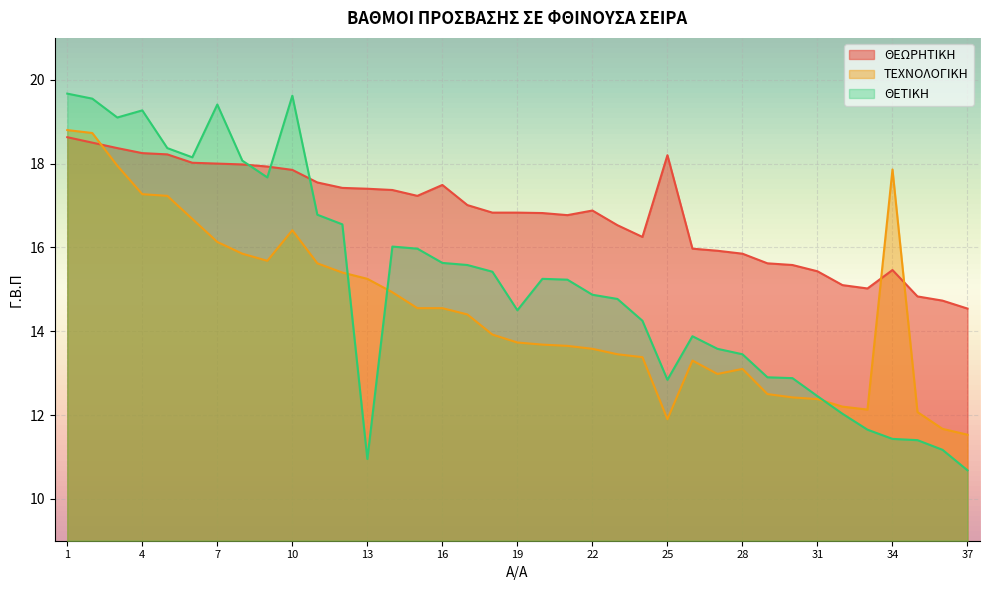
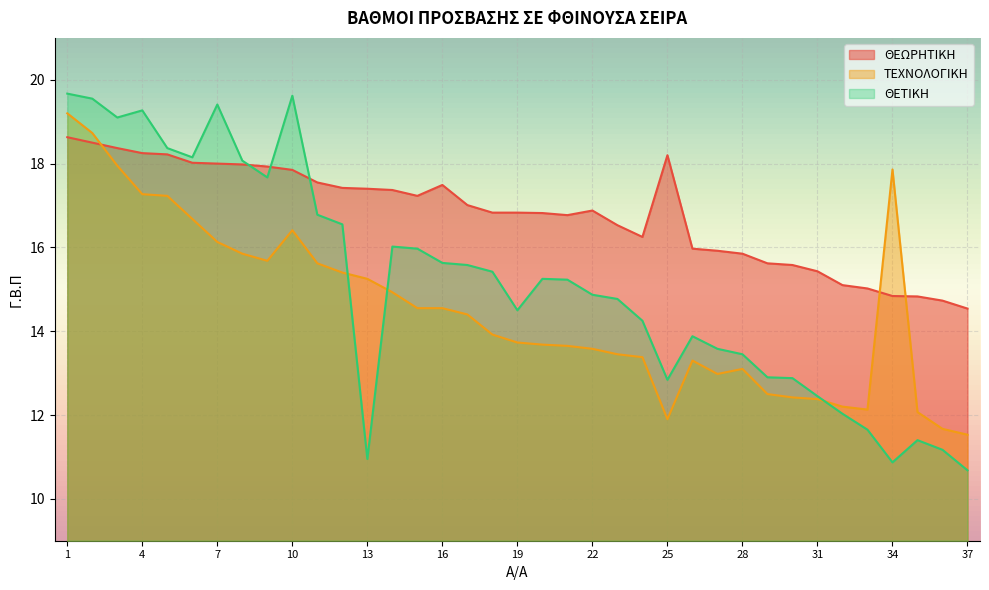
ΤΕΧΝΟΛΟΓΙΚΗ, 1: 18.8 -> 19.2
ΘΕΩΡΗΤΙΚΗ, 34: 15.5 -> 14.8
ΘΕΤΙΚΗ, 34: 11.4 -> 10.9
